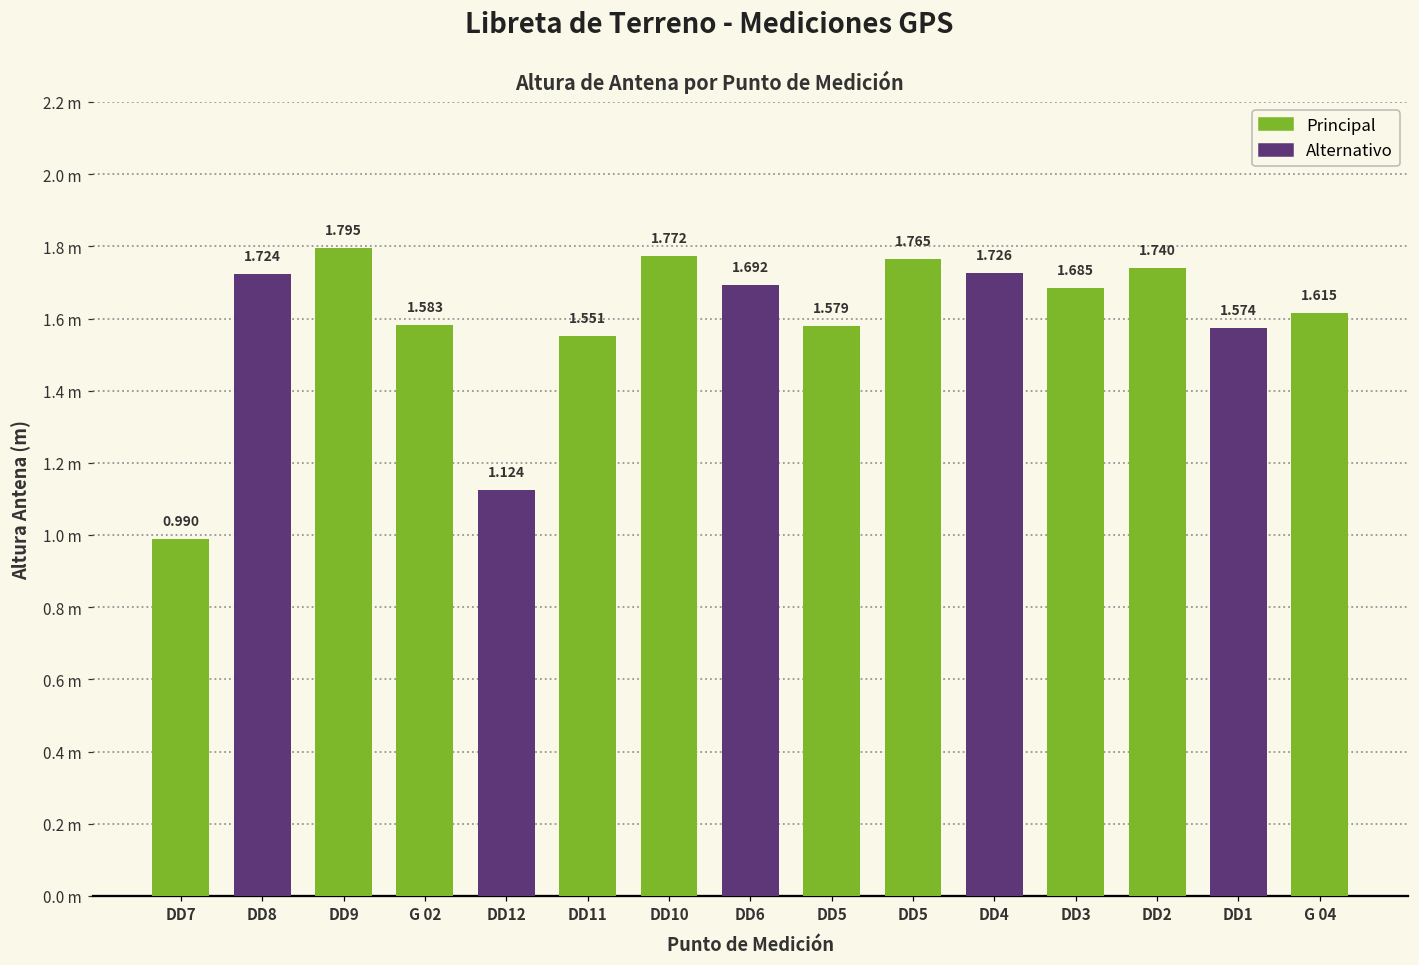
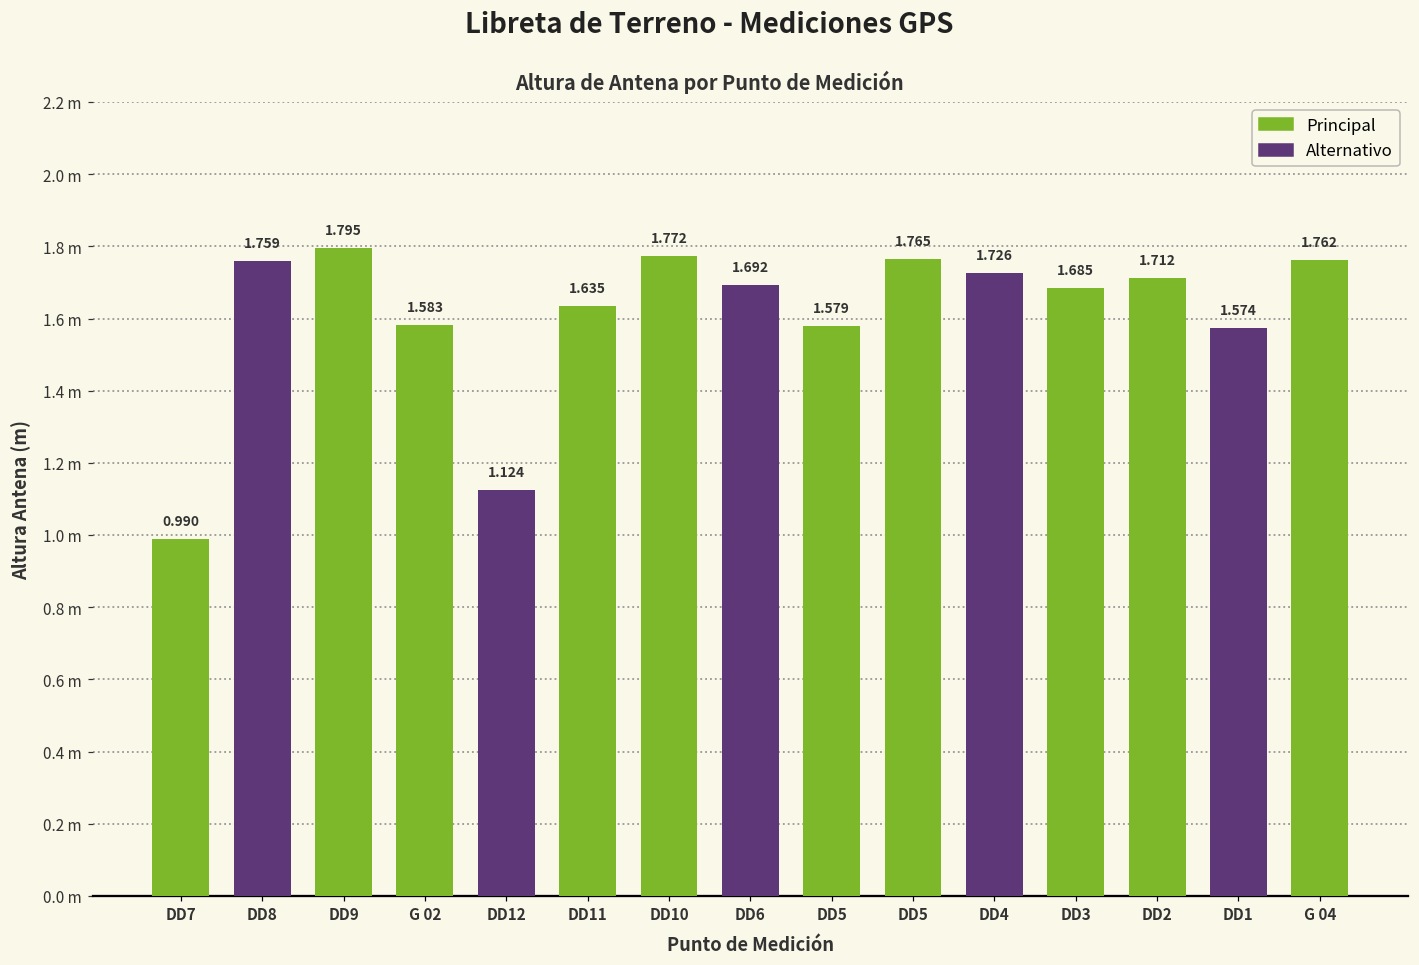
DD8: 1.724 -> 1.759
DD11: 1.551 -> 1.635
DD2: 1.740 -> 1.712
G 04: 1.615 -> 1.762
